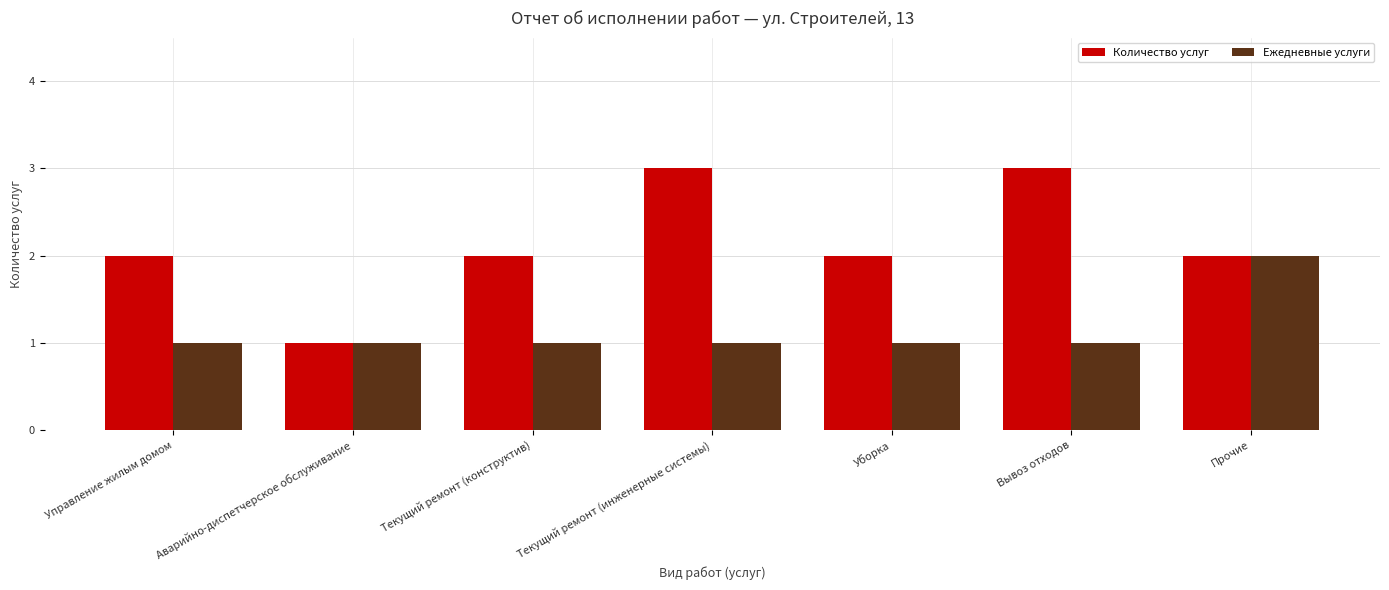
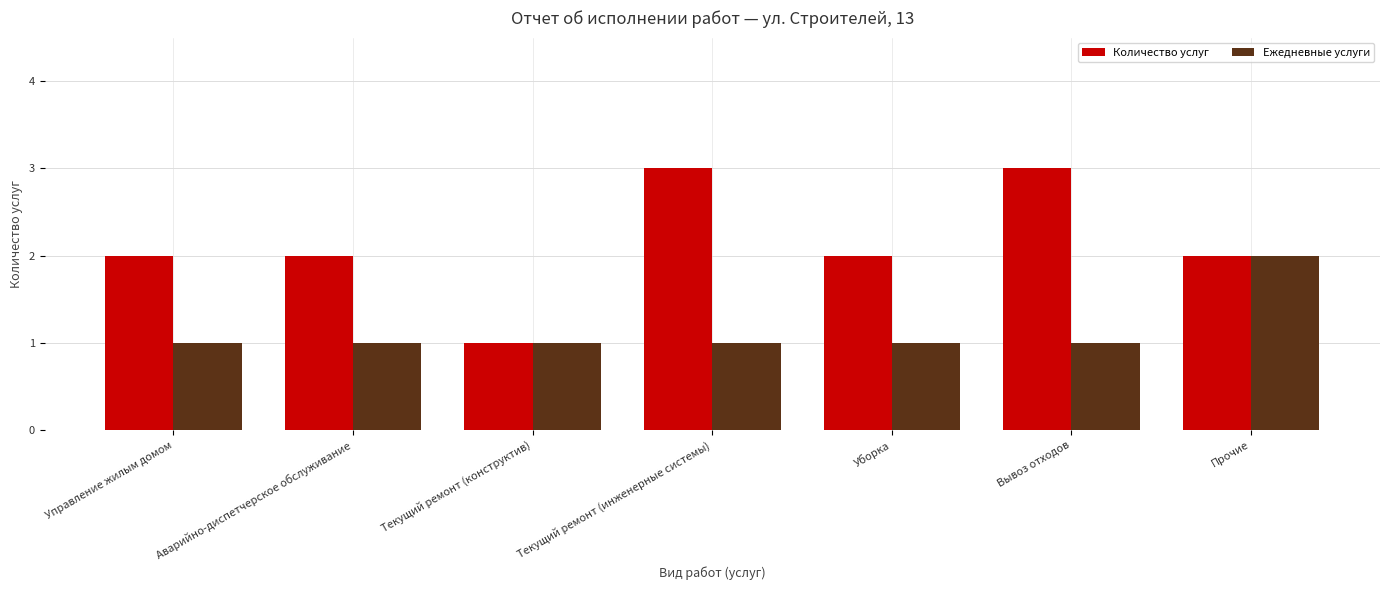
Количество услуг, Аварийно-диспетчерское обслуживание: 1 -> 2
Количество услуг, Текущий ремонт (конструктив): 2 -> 1
